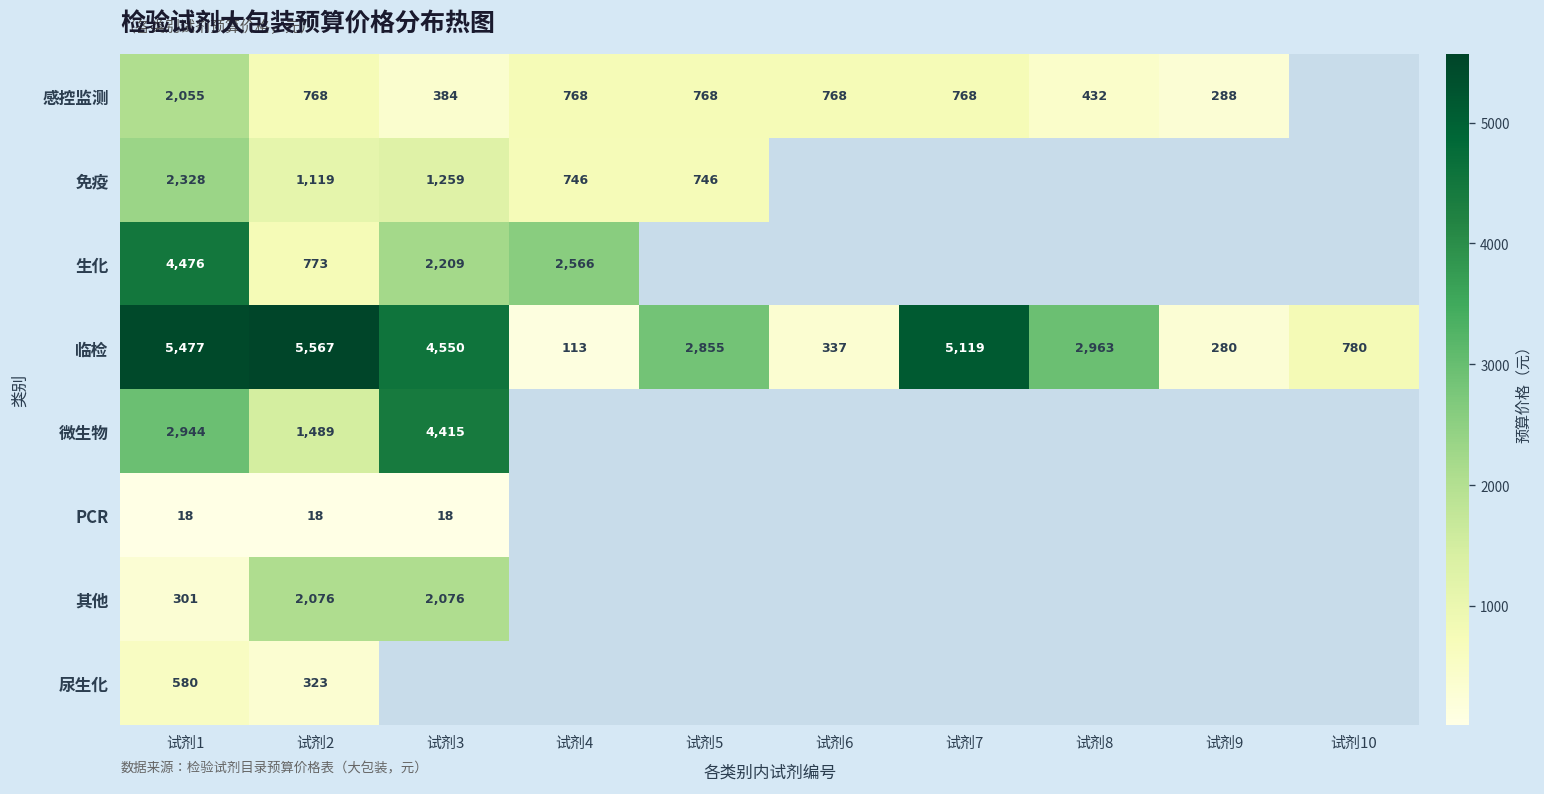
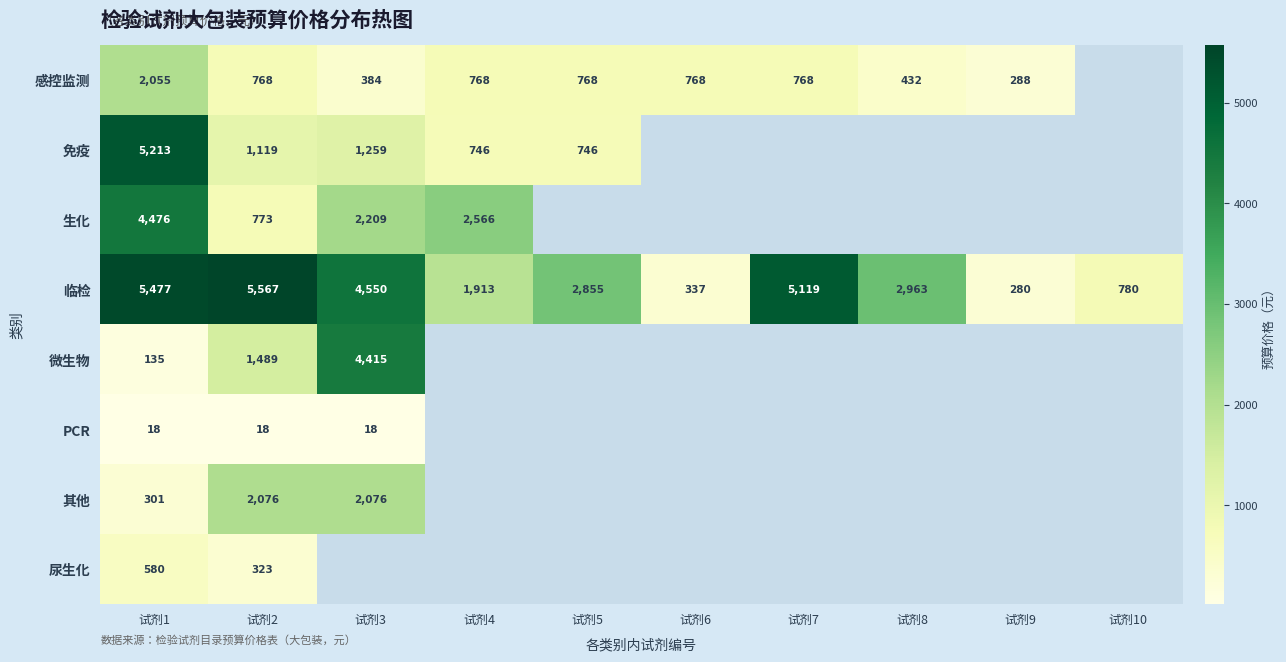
免疫, 试剂1: 2,328 -> 5,213
临检, 试剂4: 113 -> 1,913
微生物, 试剂1: 2,944 -> 135
